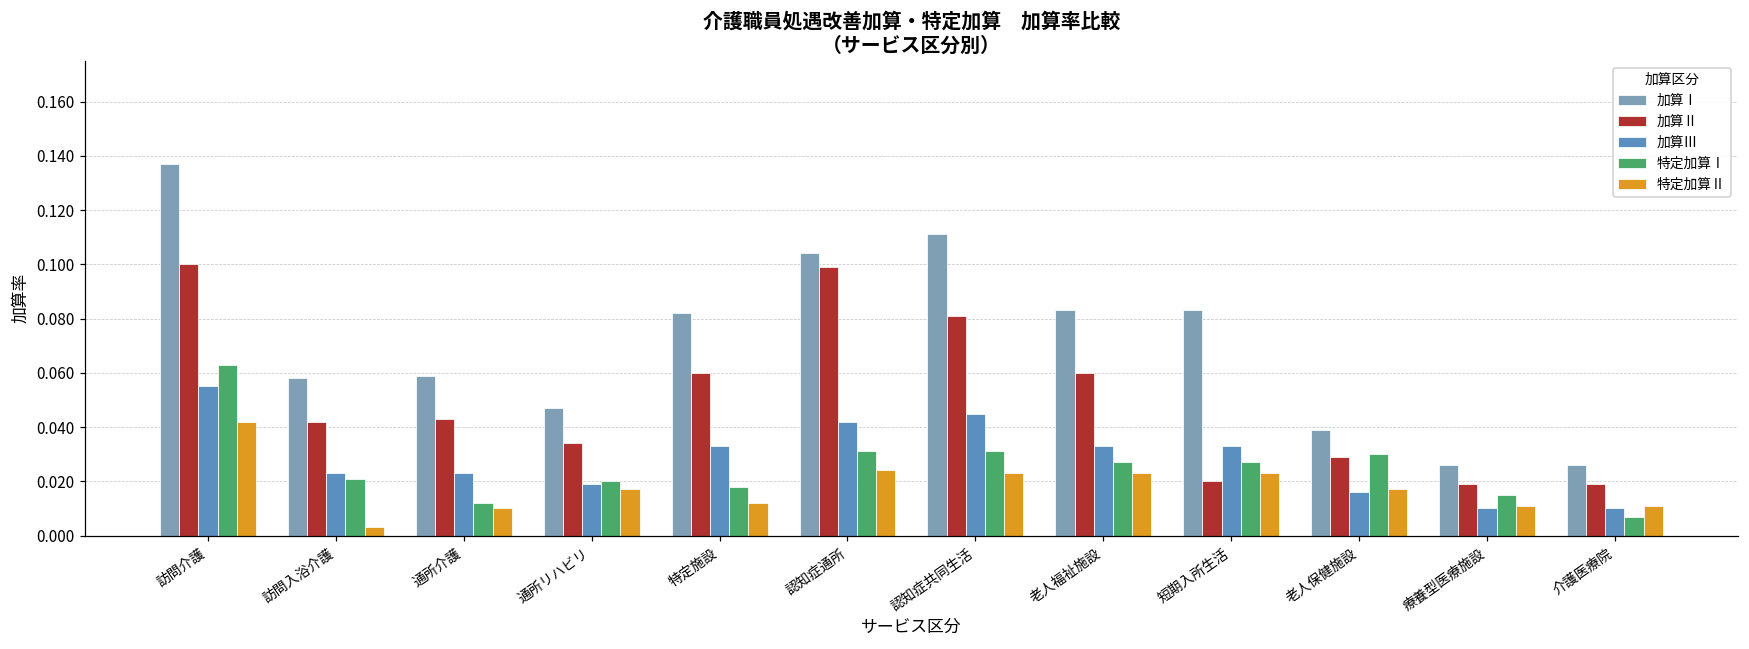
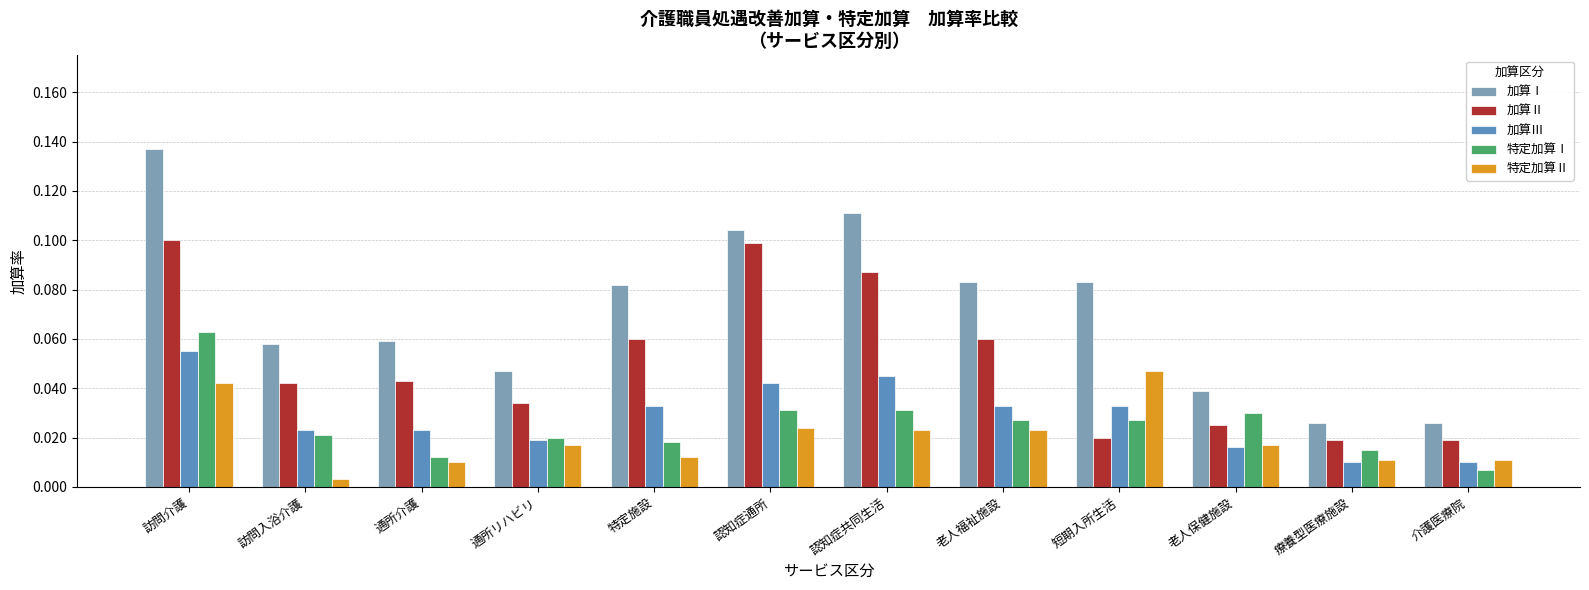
加算Ⅱ, 認知症共同生活: 0.081 -> 0.087
特定加算Ⅱ, 短期入所生活: 0.023 -> 0.047
加算Ⅱ, 老人保健施設: 0.029 -> 0.025
